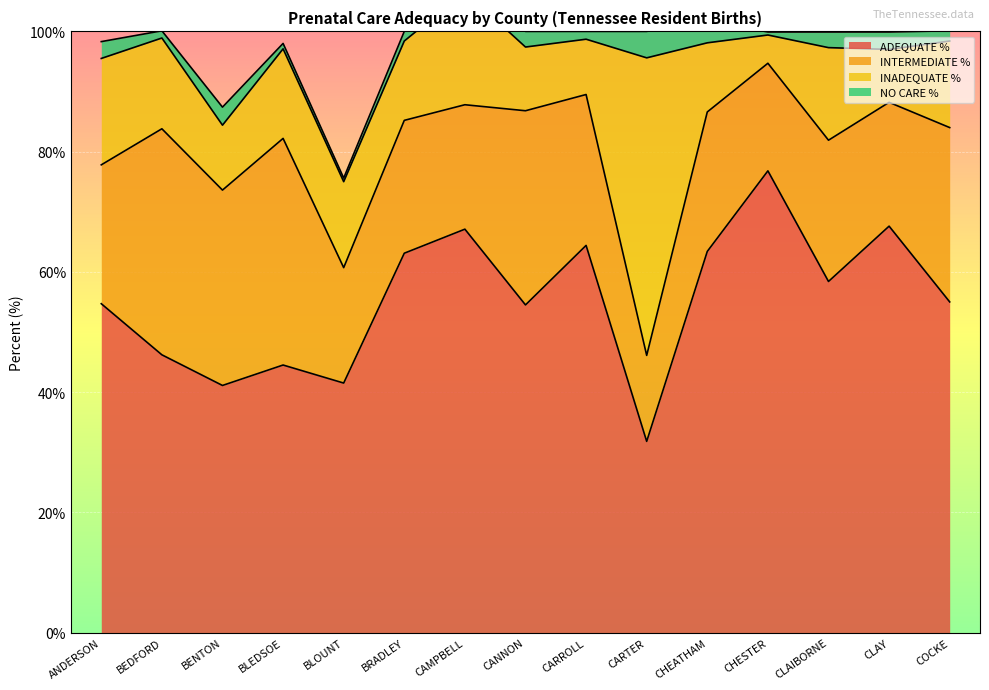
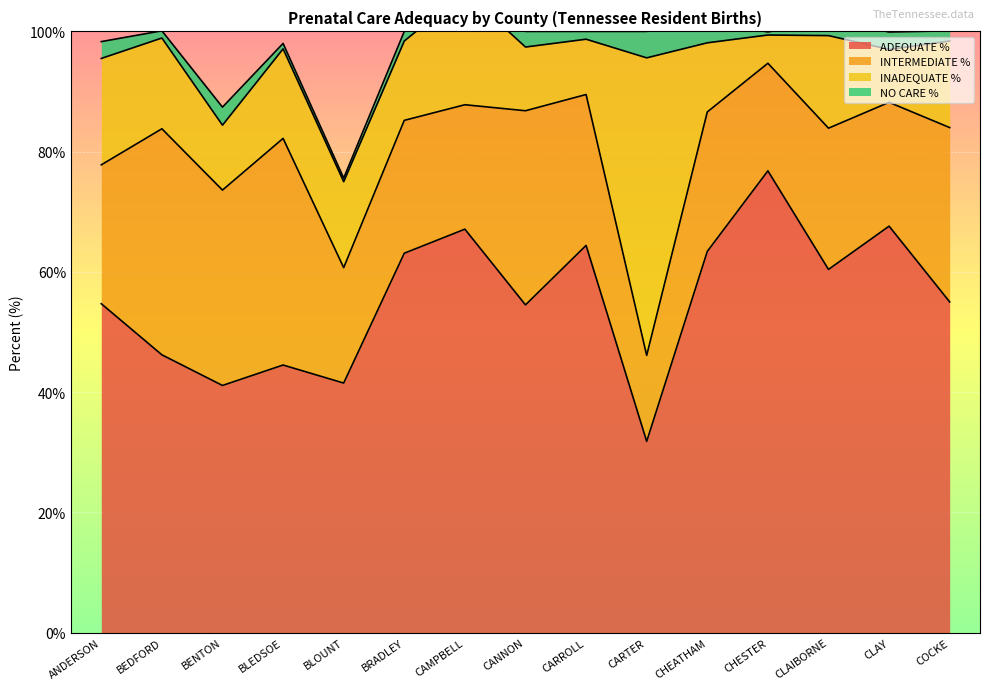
ADEQUATE %, CLAIBORNE: 58% -> 60%
